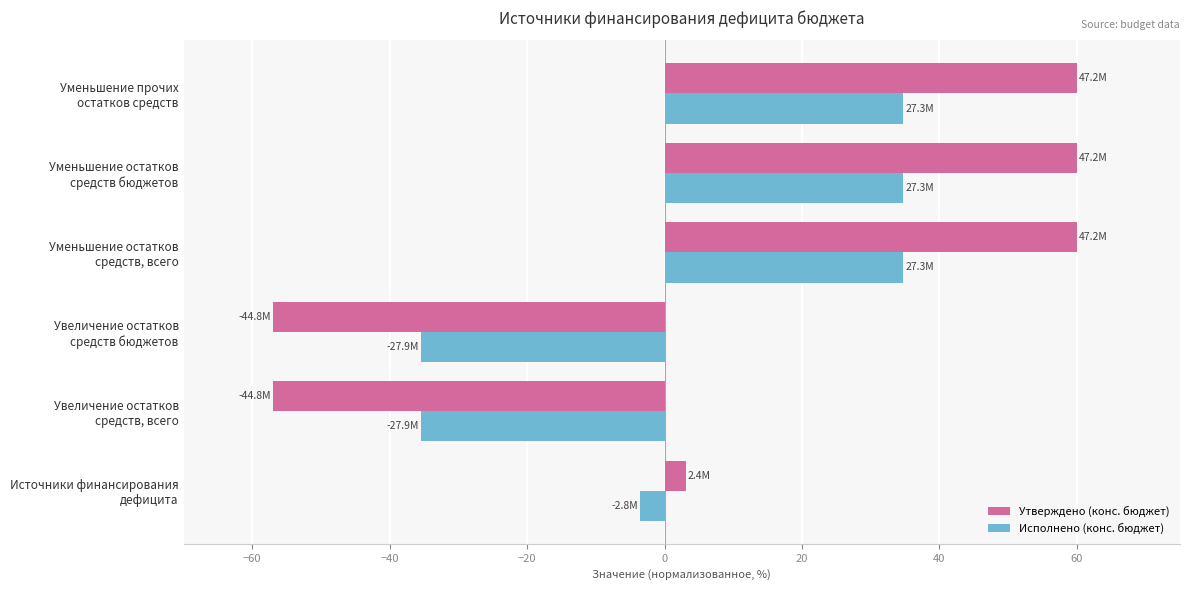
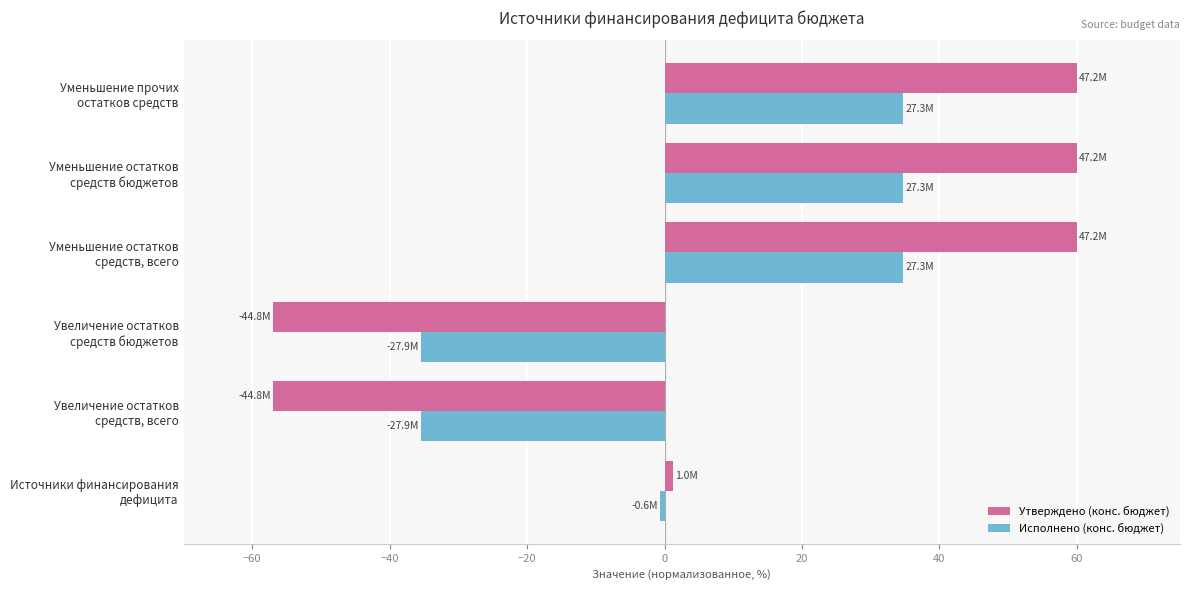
Утверждено (конс. бюджет), Источники финансирования дефицита: 2.4M -> 1.0M
Исполнено (конс. бюджет), Источники финансирования дефицита: -2.8M -> -0.6M
